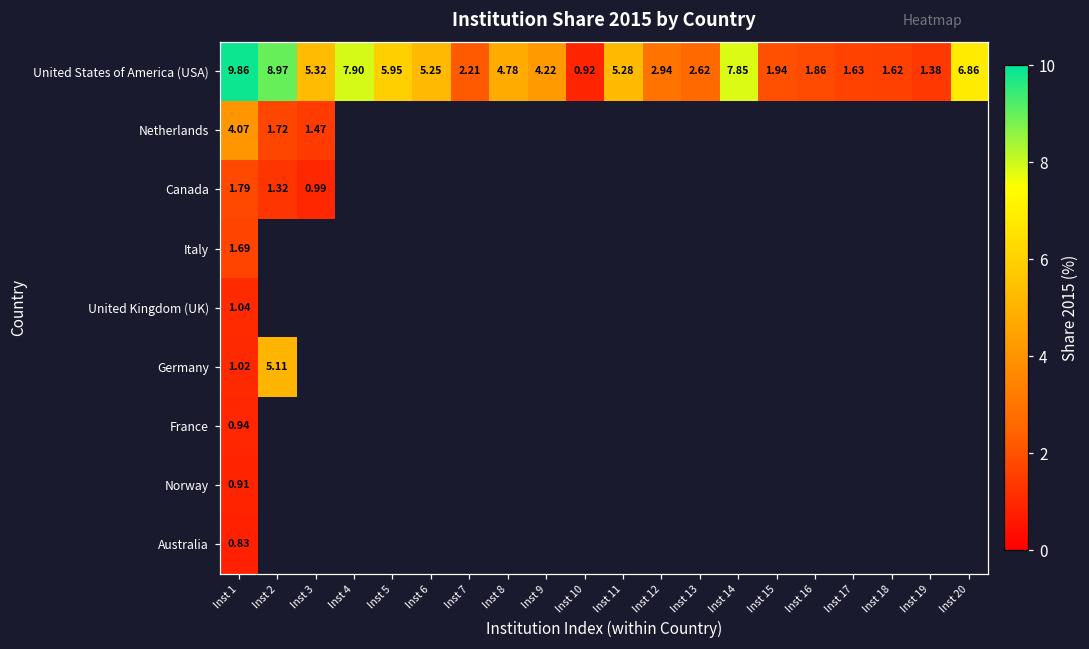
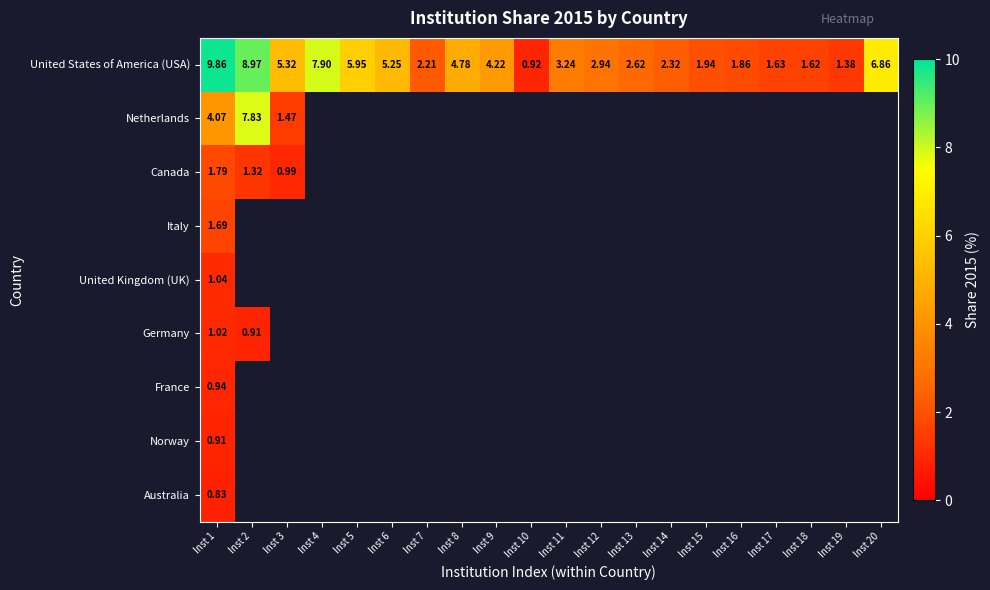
United States of America (USA), Inst 11: 5.28 -> 3.24
United States of America (USA), Inst 14: 7.85 -> 2.32
Netherlands, Inst 2: 1.72 -> 7.83
Germany, Inst 2: 5.11 -> 0.91
